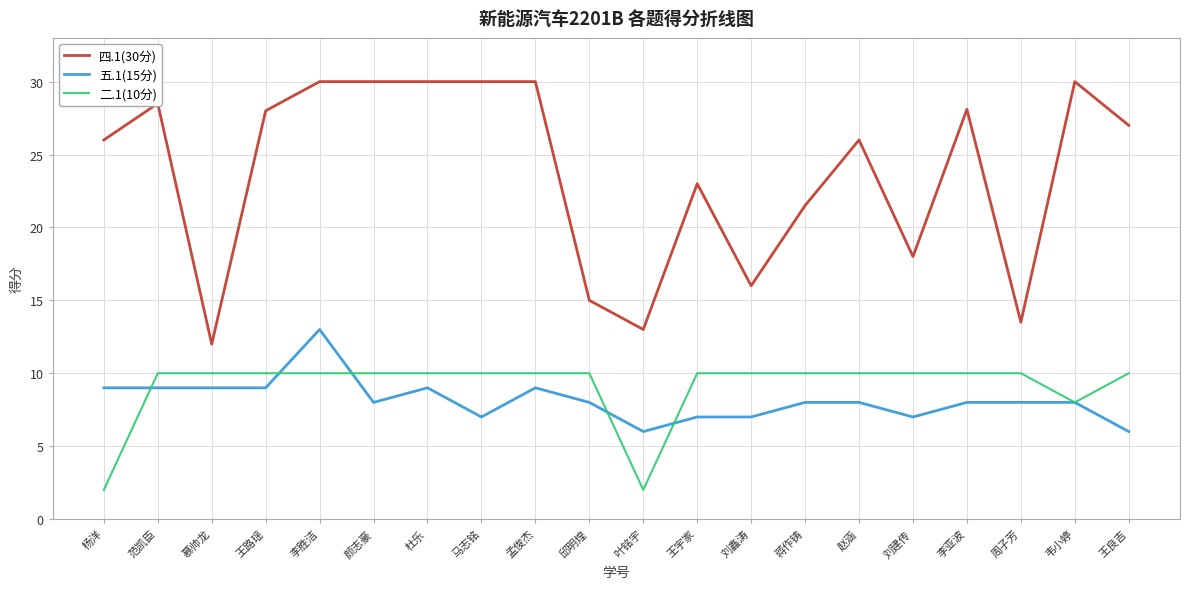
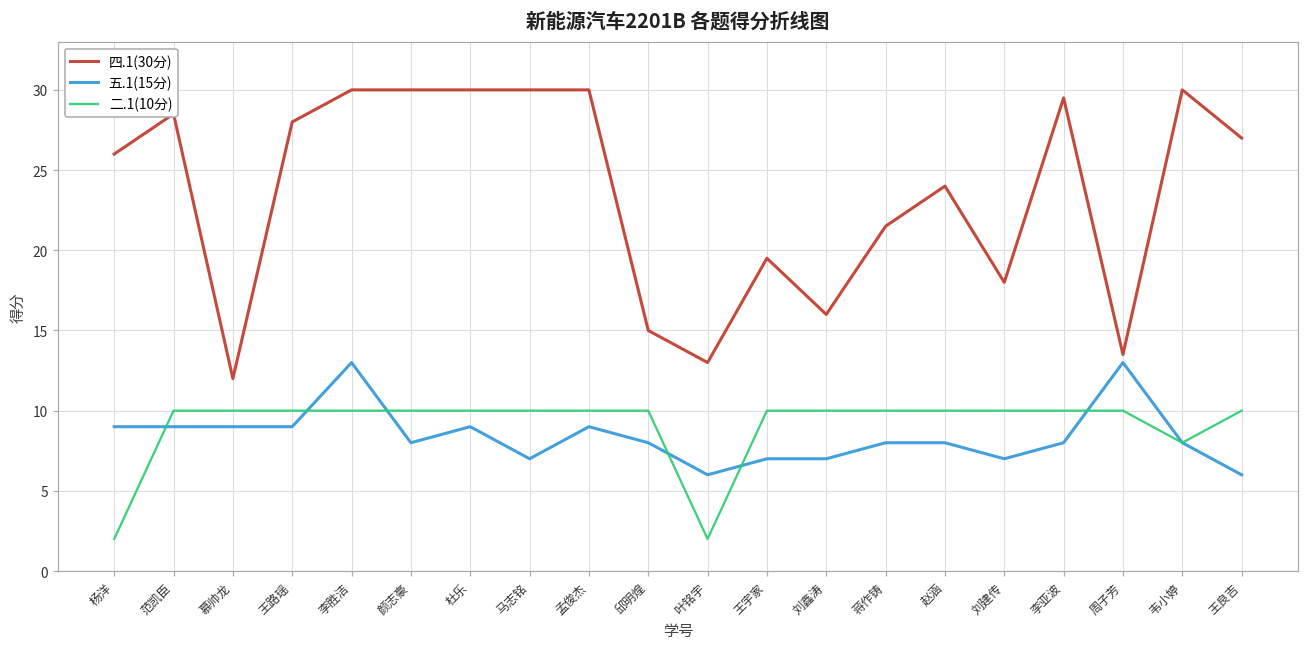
四.1(30分), 王宇家: 23.0 -> 19.5
四.1(30分), 赵涵: 26 -> 24
四.1(30分), 李亚波: 28.1 -> 29.5
五.1(15分), 周子芳: 8 -> 13
